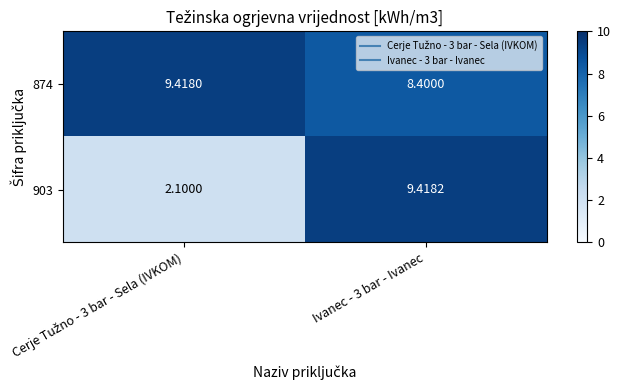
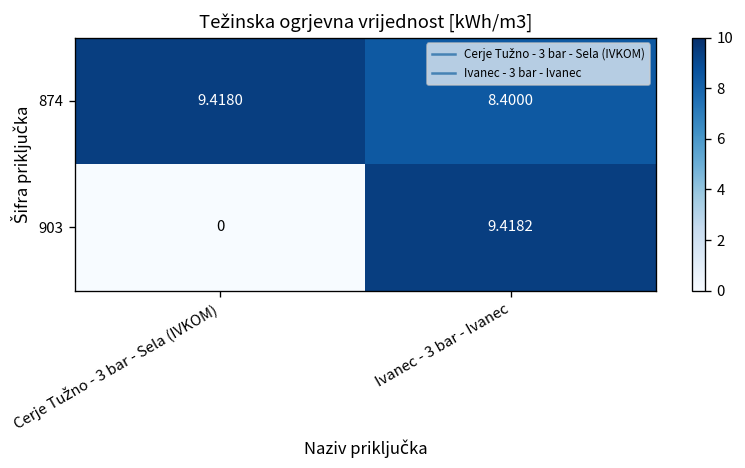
903, Cerje Tužno - 3 bar - Sela (IVKOM): 2.1000 -> 0
